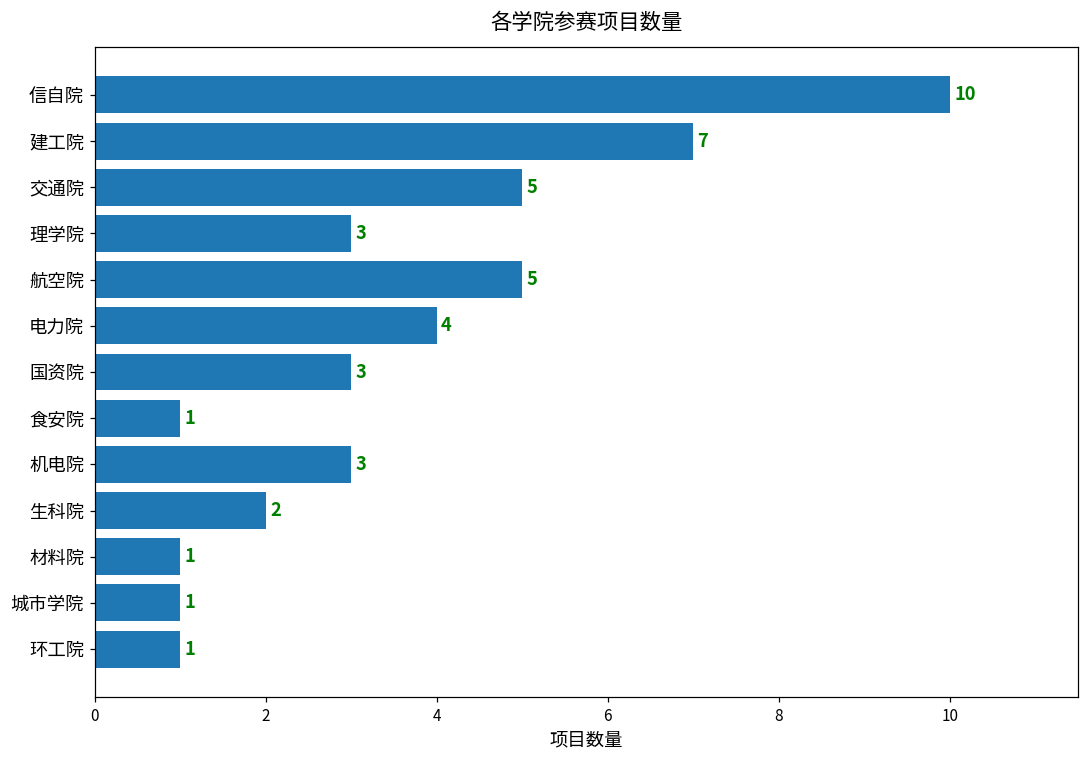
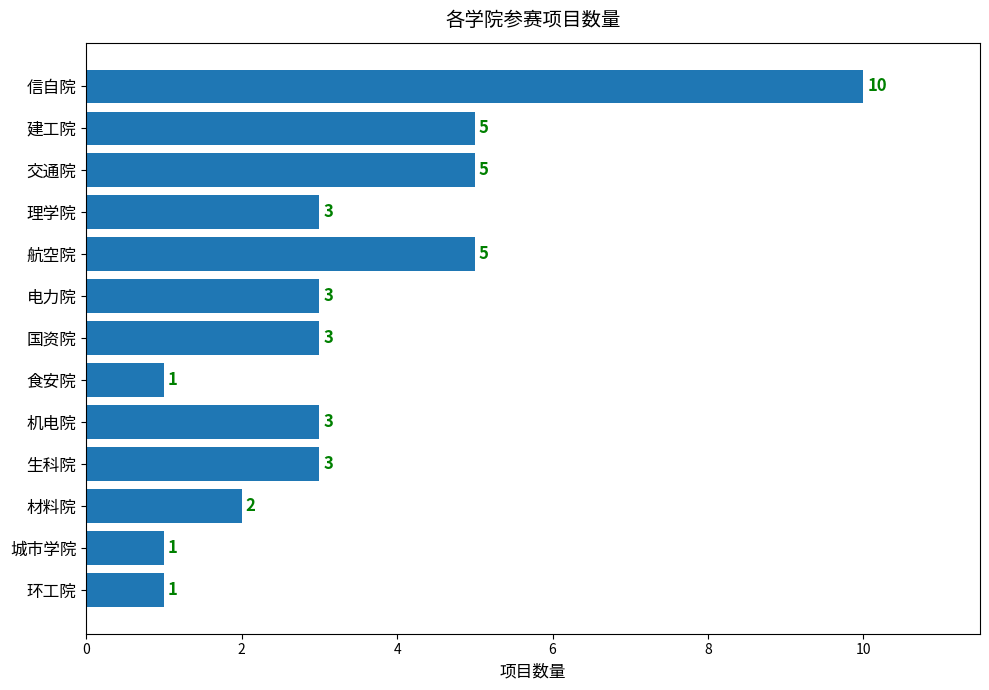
建工院: 7 -> 5
电力院: 4 -> 3
生科院: 2 -> 3
材料院: 1 -> 2
